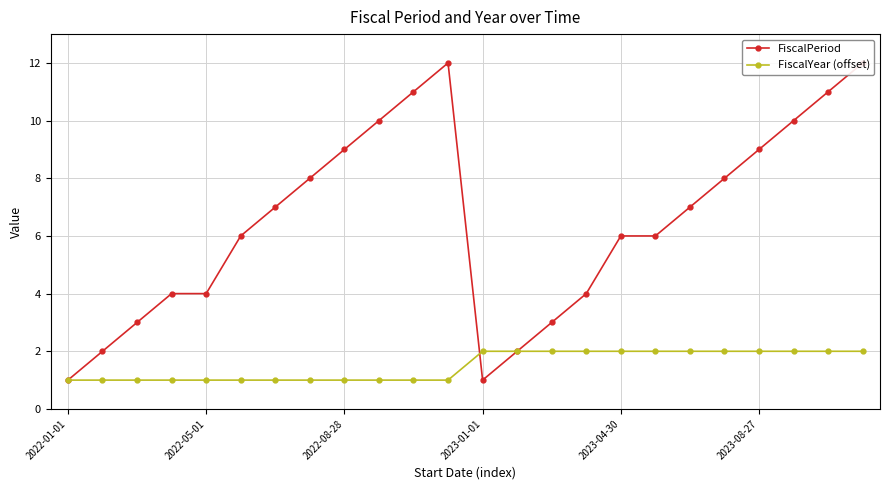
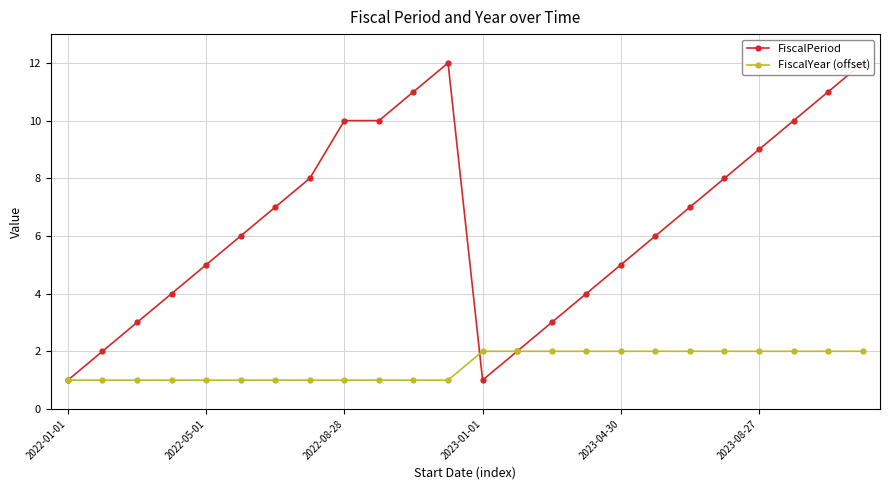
FiscalPeriod, 2022-05-01: 4 -> 5
FiscalPeriod, 2022-08-28: 9 -> 10
FiscalPeriod, 2023-04-30: 6 -> 5
